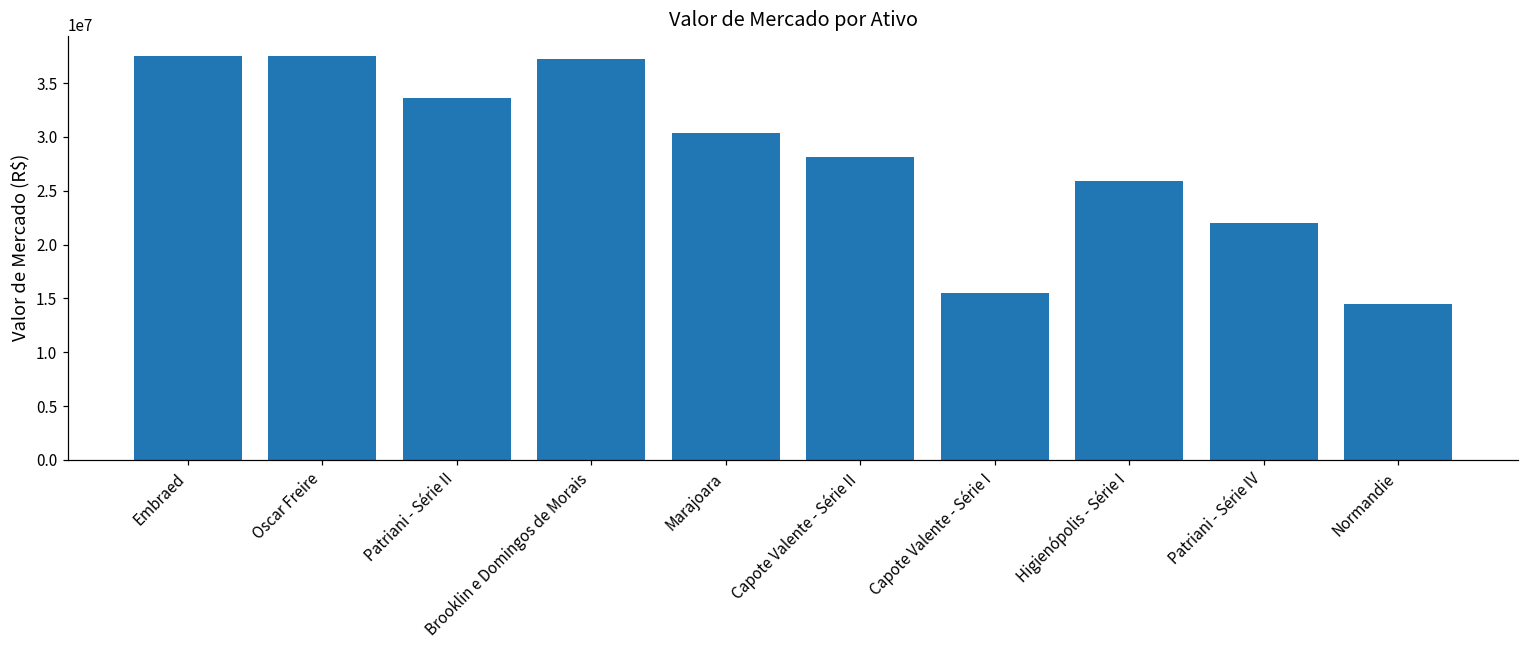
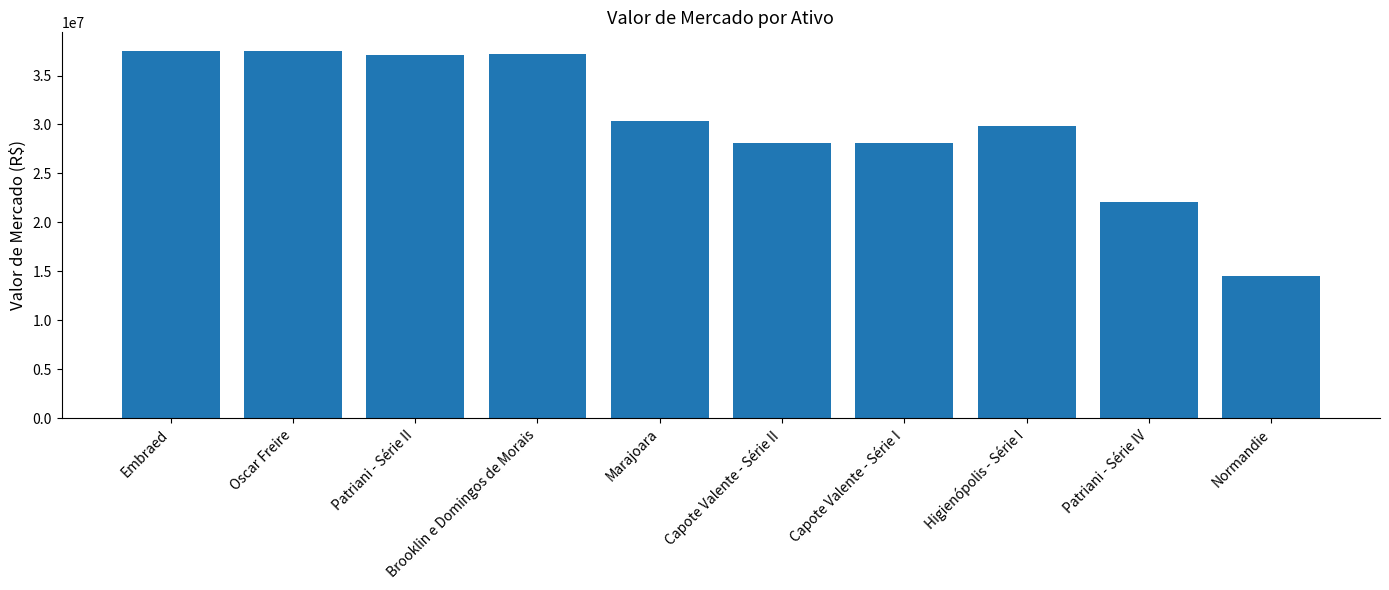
Patriani - Série II: 34000000 -> 37000000
Capote Valente - Série I: 16000000 -> 28000000
Higienópolis - Série I: 26000000 -> 30000000
